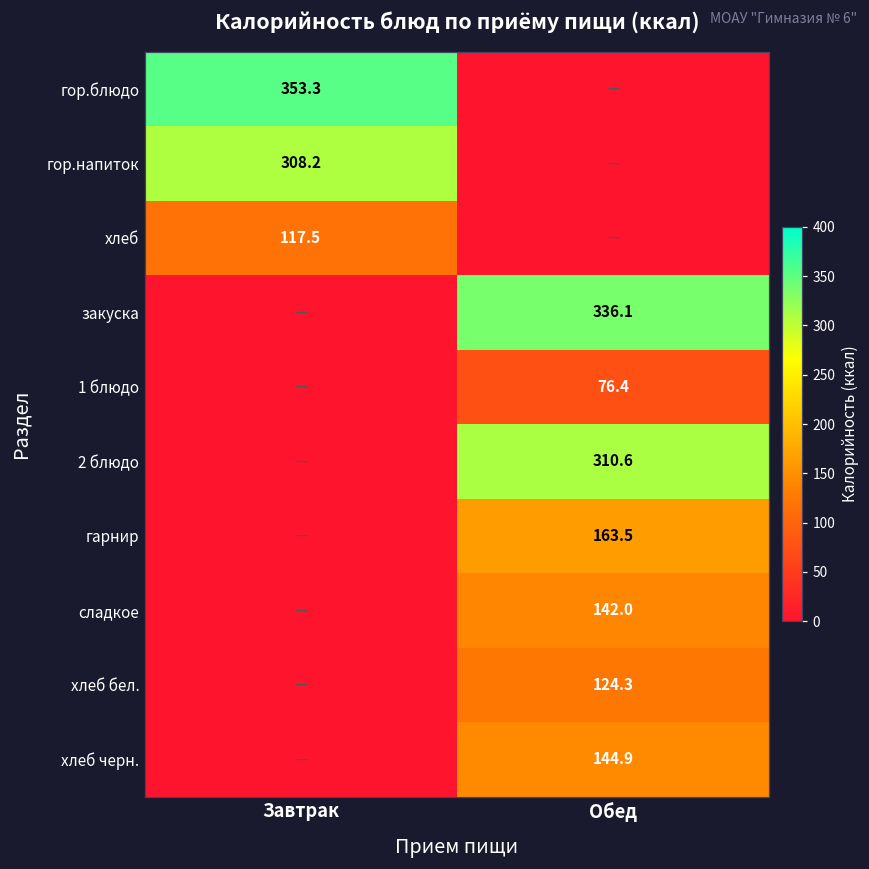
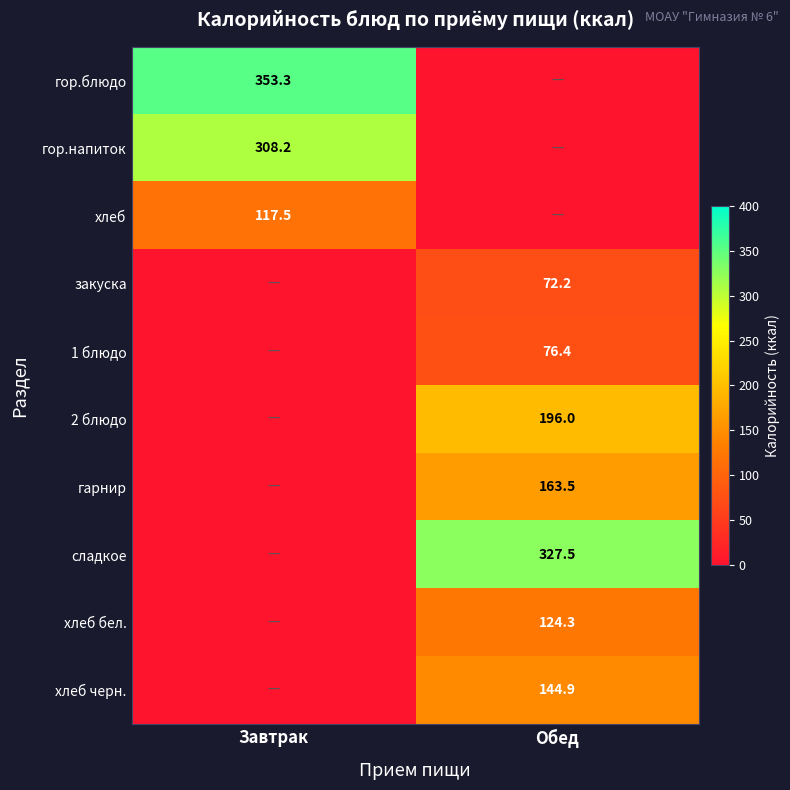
закуска, Обед: 336.1 -> 72.2
2 блюдо, Обед: 310.6 -> 196.0
сладкое, Обед: 142.0 -> 327.5
